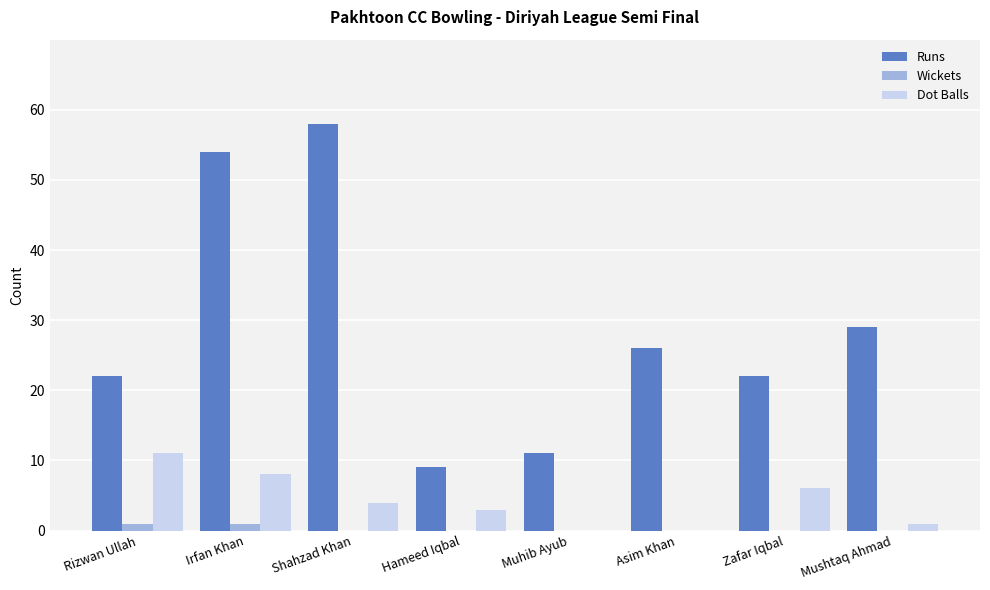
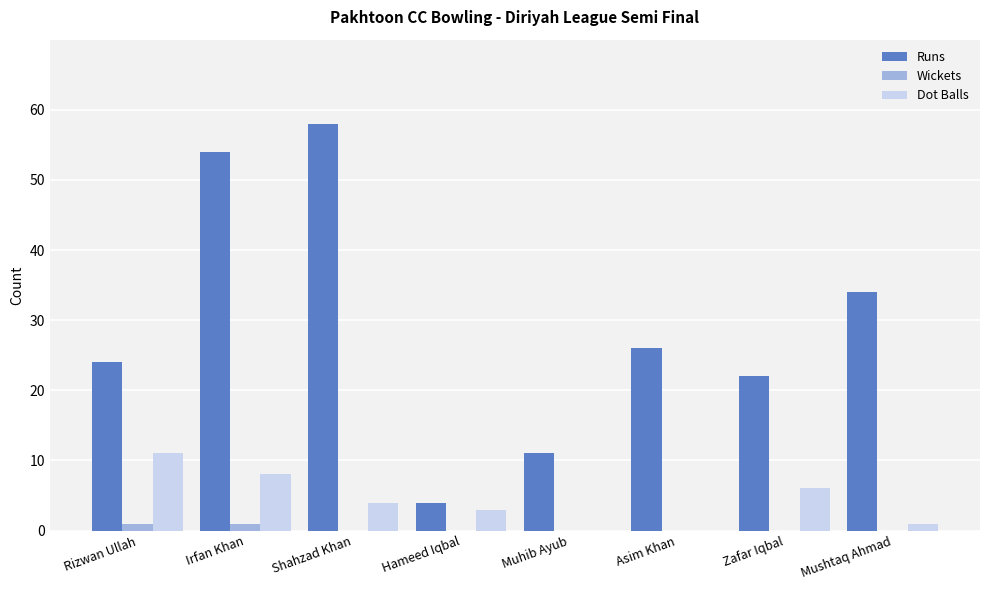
Runs, Rizwan Ullah: 22 -> 24
Runs, Hameed Iqbal: 9 -> 4
Runs, Mushtaq Ahmad: 29 -> 34
